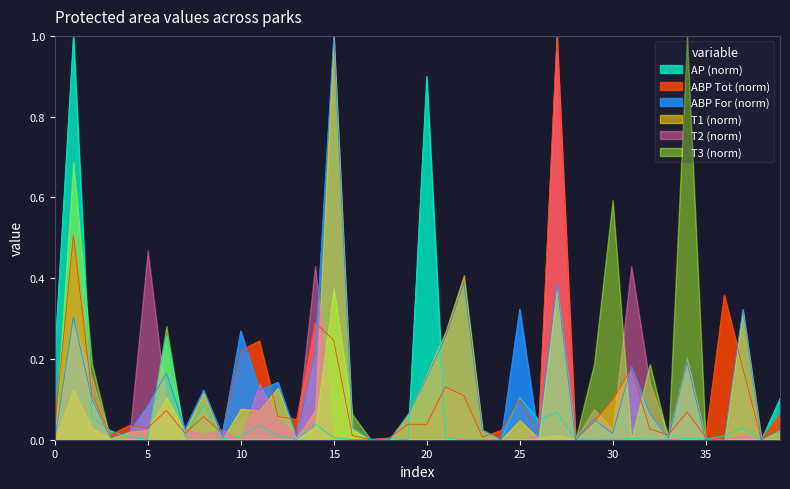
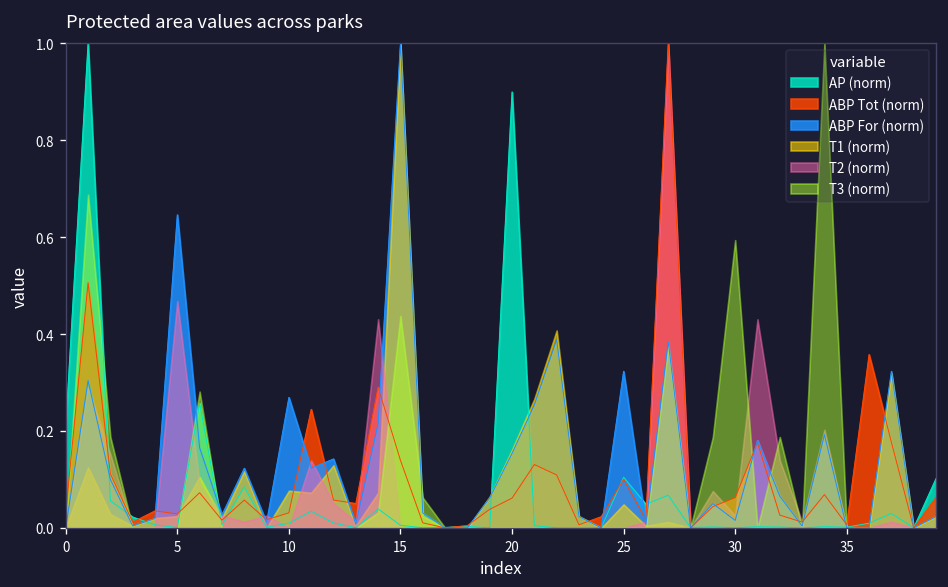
ABP For (norm), 5: 0.08 -> 0.65
ABP Tot (norm), 10: 0.22 -> 0.03
ABP Tot (norm), 15: 0.25 -> 0.14
T3 (norm), 15: 0.38 -> 0.44
ABP Tot (norm), 20: 0.04 -> 0.06
ABP Tot (norm), 30: 0.10 -> 0.06
